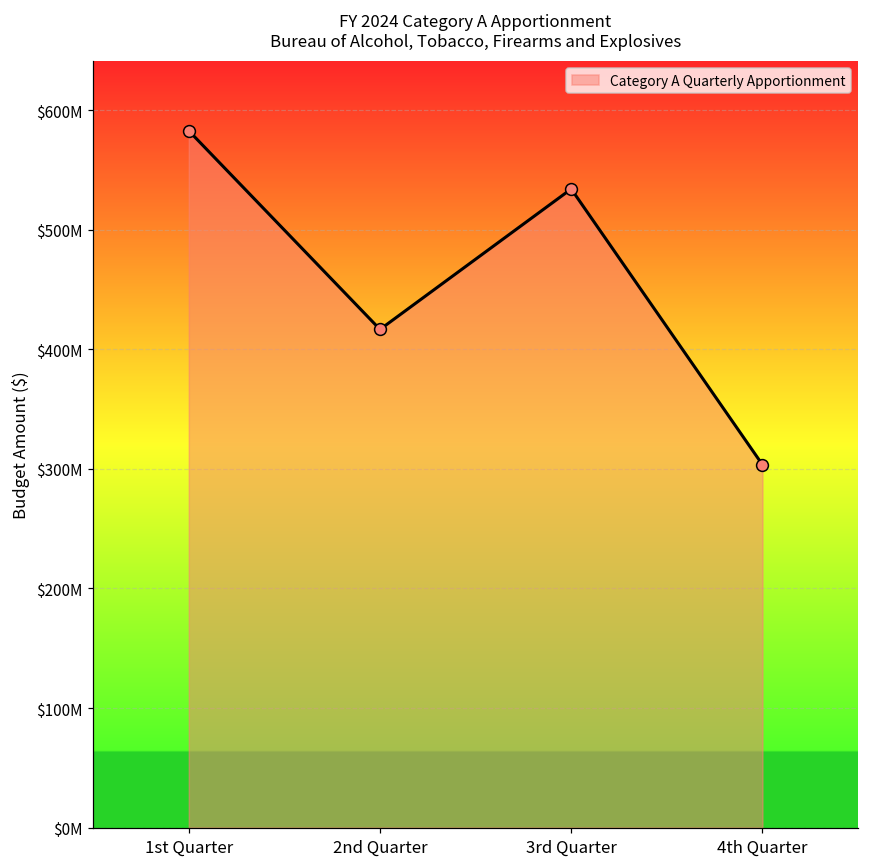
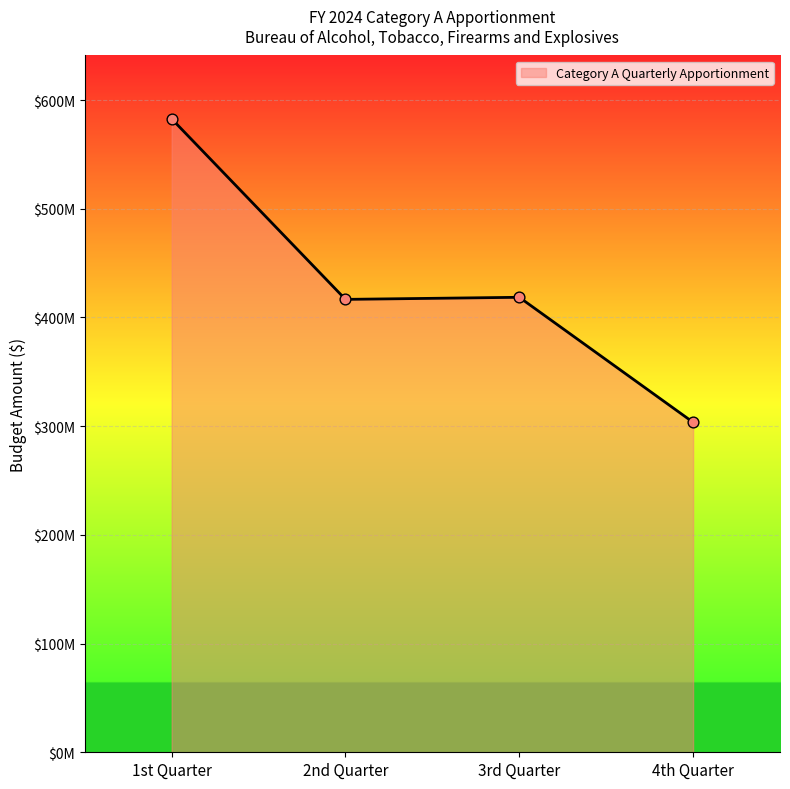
3rd Quarter: $534000000 -> $419000000
